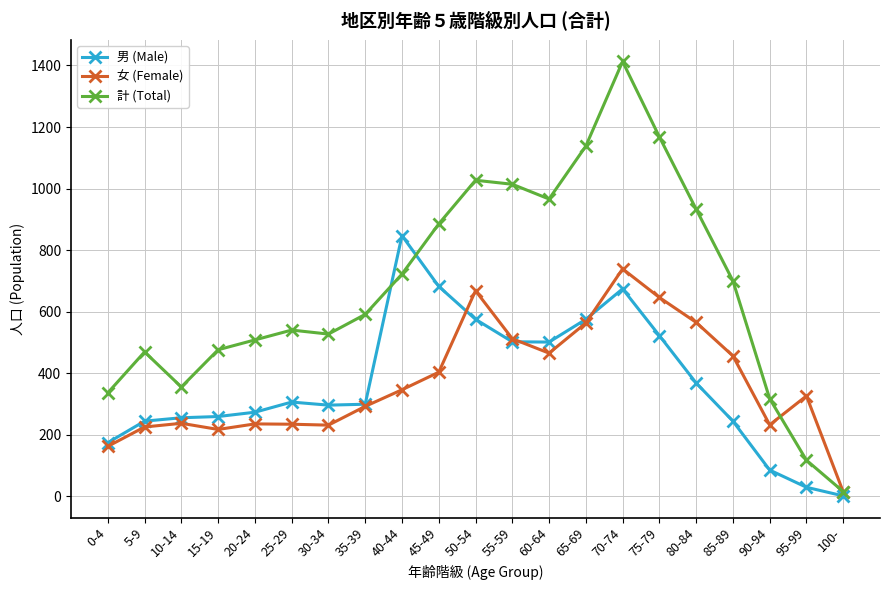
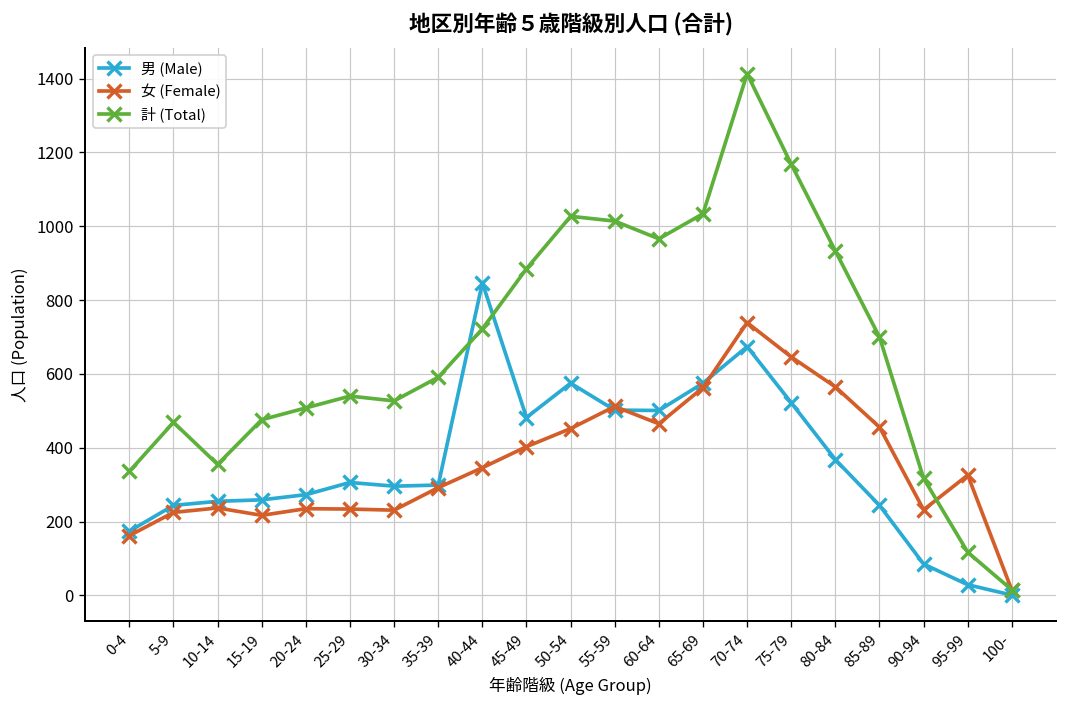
男 (Male), 45-49: 680 -> 480
女 (Female), 50-54: 670 -> 450
計 (Total), 65-69: 1140 -> 1030
